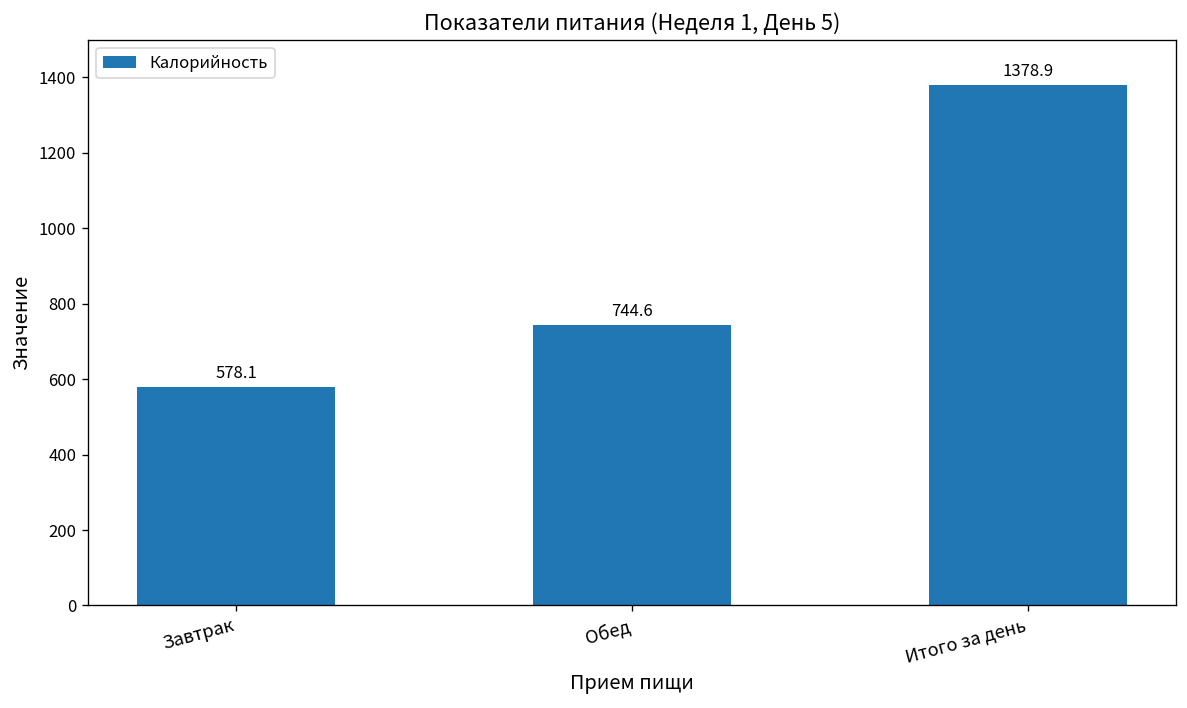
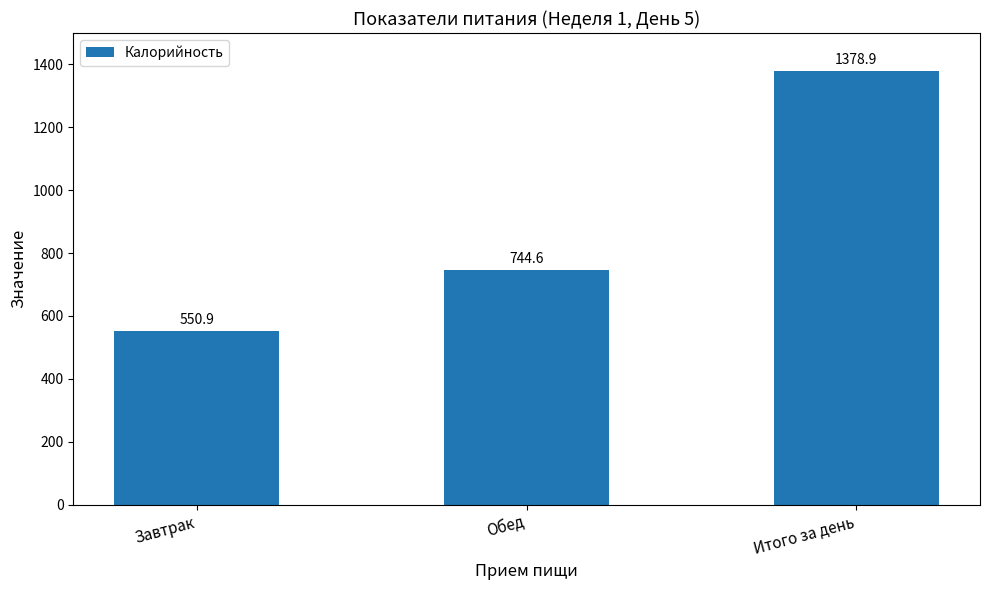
Завтрак: 578.1 -> 550.9
